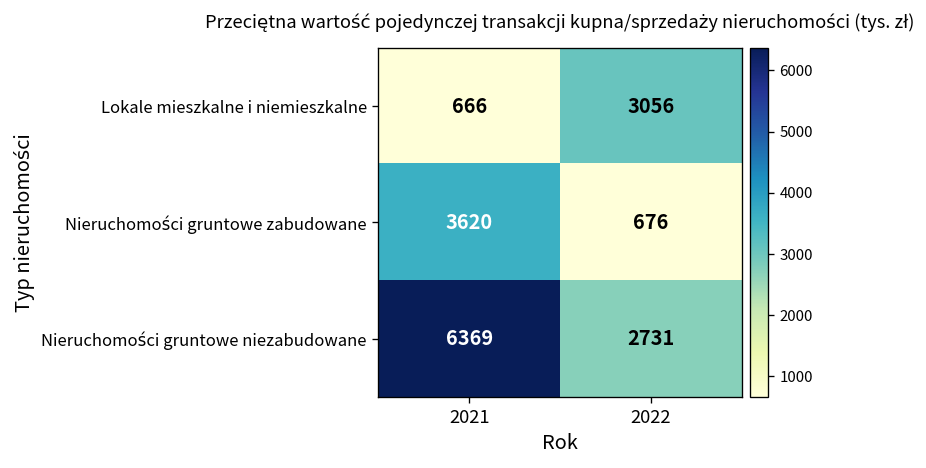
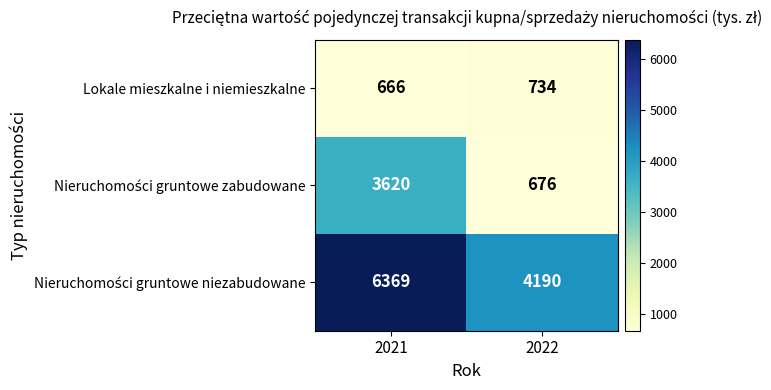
Lokale mieszkalne i niemieszkalne, 2022: 3056 -> 734
Nieruchomości gruntowe niezabudowane, 2022: 2731 -> 4190
